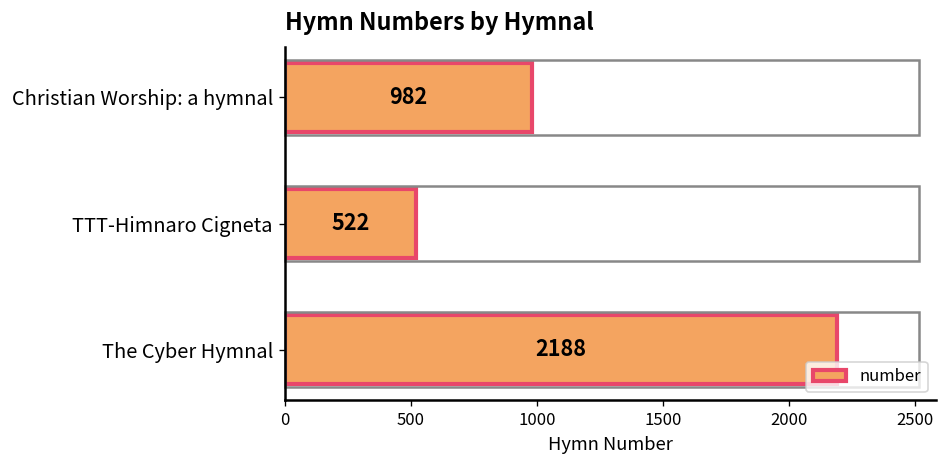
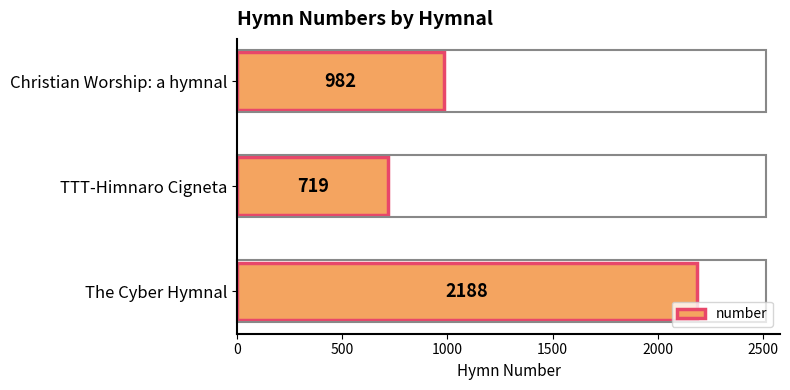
TTT-Himnaro Cigneta: 522 -> 719
